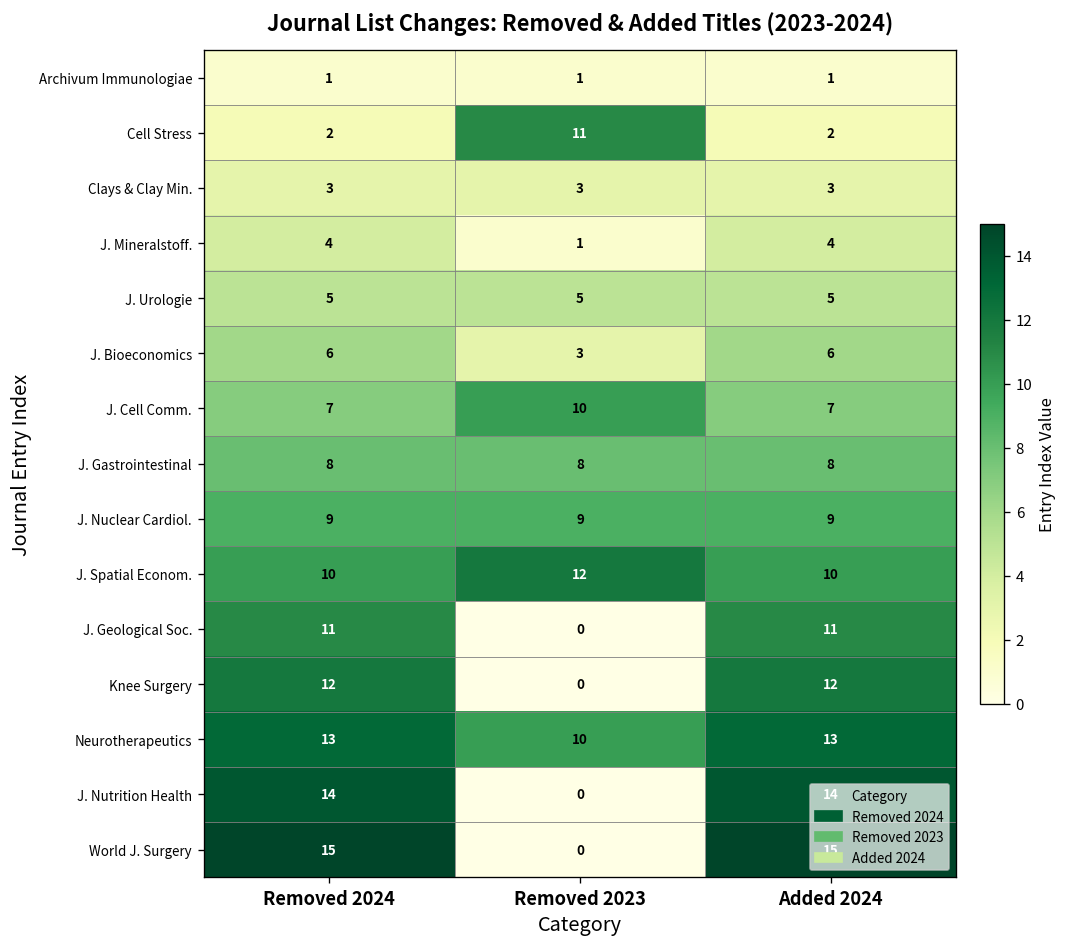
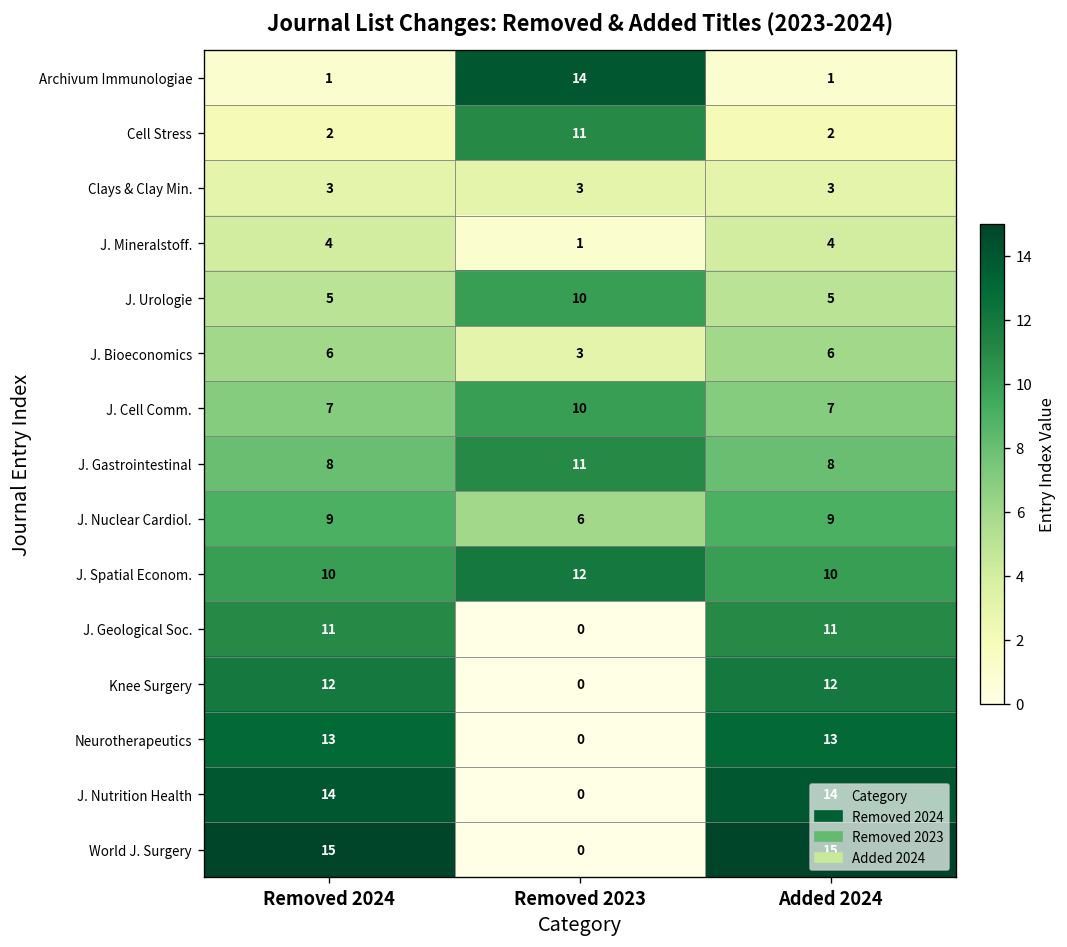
Archivum Immunologiae, Removed 2023: 1 -> 14
J. Urologie, Removed 2023: 5 -> 10
J. Gastrointestinal, Removed 2023: 8 -> 11
J. Nuclear Cardiol., Removed 2023: 9 -> 6
Neurotherapeutics, Removed 2023: 10 -> 0
